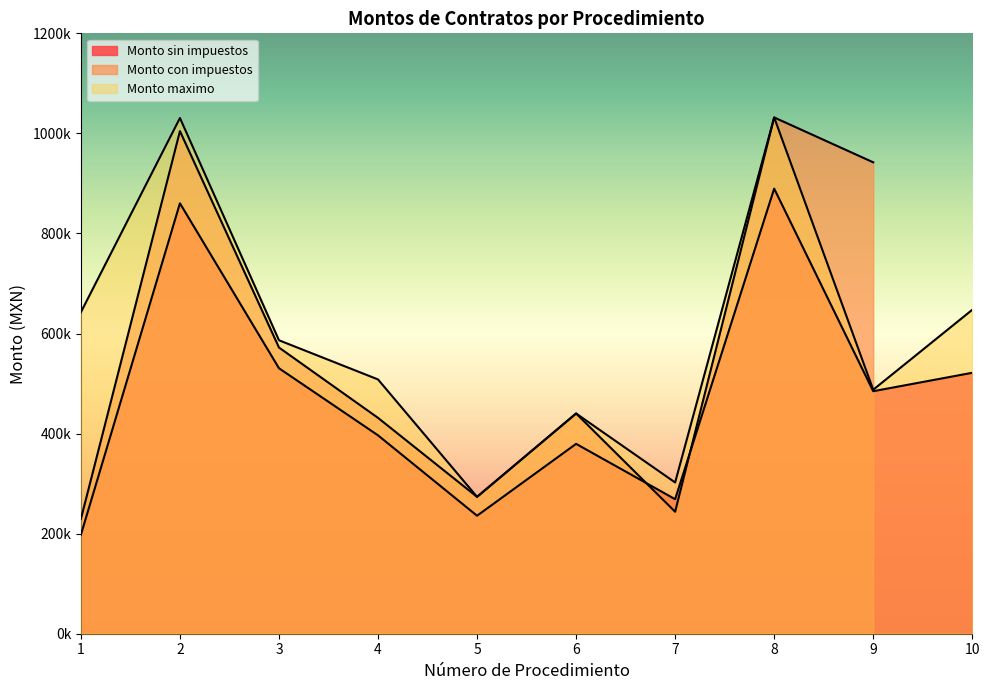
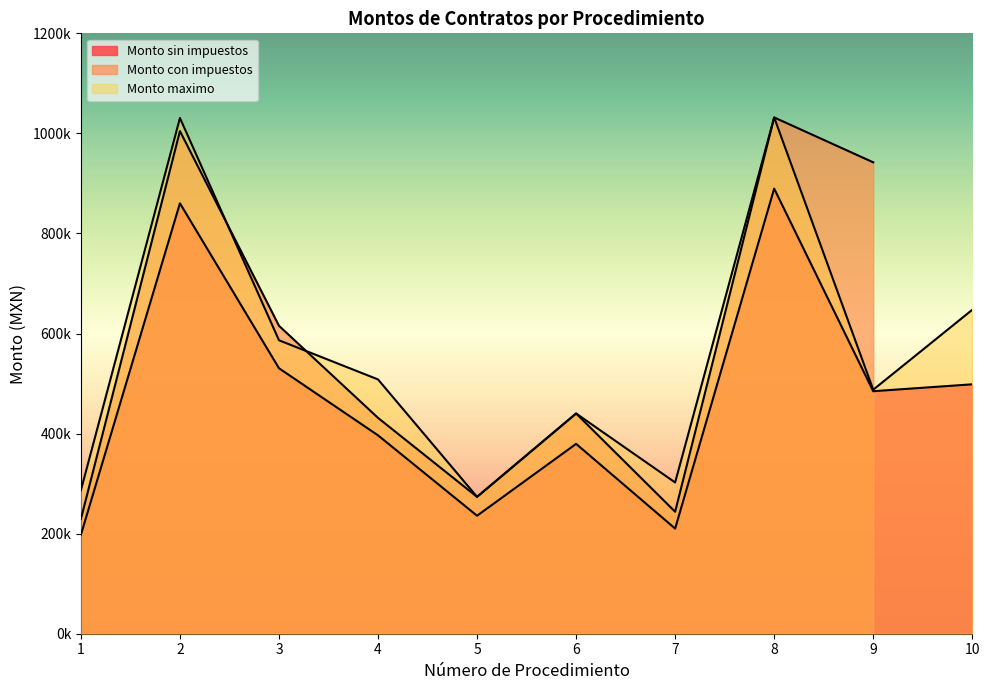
Monto maximo, 1: 640000 -> 290000
Monto con impuestos, 3: 570000 -> 620000
Monto sin impuestos, 7: 270000 -> 210000
Monto sin impuestos, 10: 520000 -> 500000
